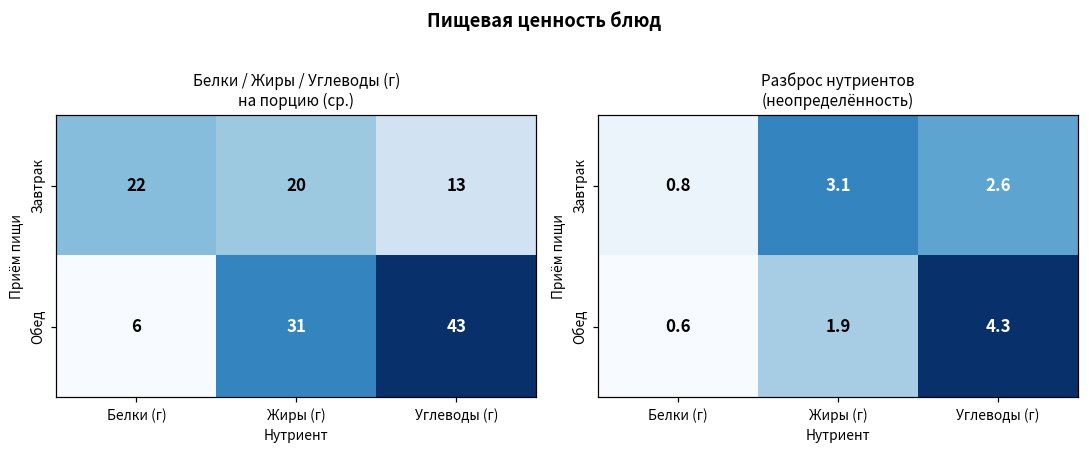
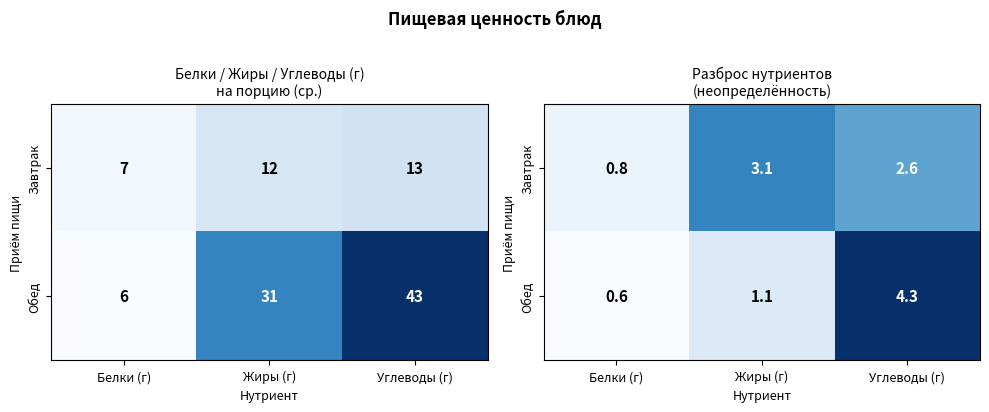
Белки / Жиры / Углеводы (г) на порцию (ср.), Завтрак, Белки (г): 22 -> 7
Белки / Жиры / Углеводы (г) на порцию (ср.), Завтрак, Жиры (г): 20 -> 12
Разброс нутриентов (неопределённость), Обед, Жиры (г): 1.9 -> 1.1
